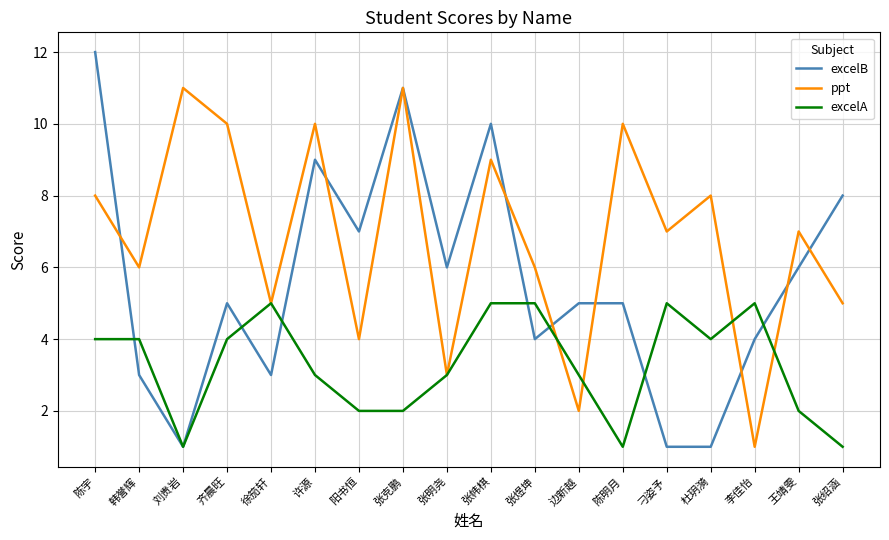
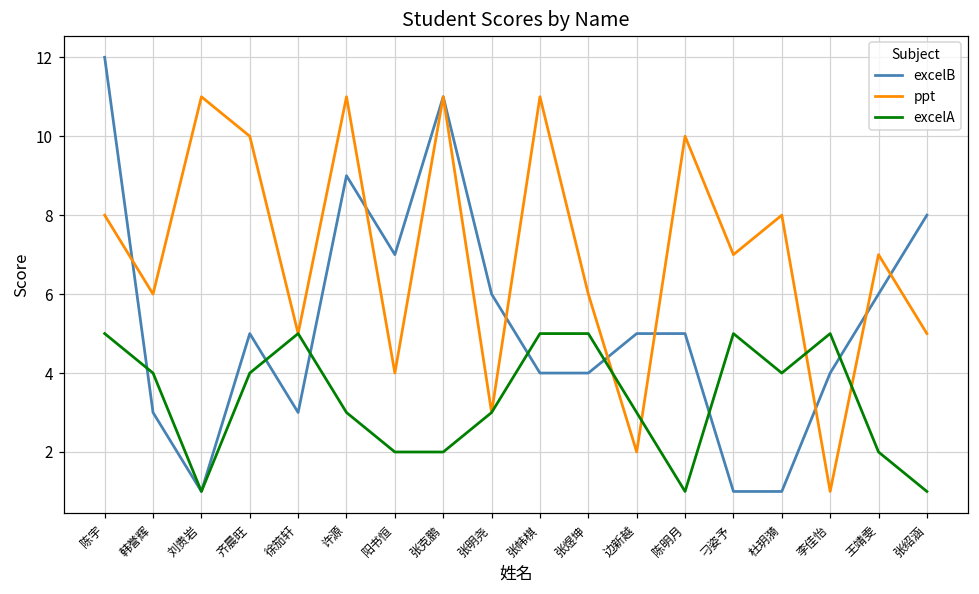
excelA, 陈宇: 4 -> 5
ppt, 许源: 10 -> 11
excelB, 张帏棋: 10 -> 4
ppt, 张帏棋: 9 -> 11
